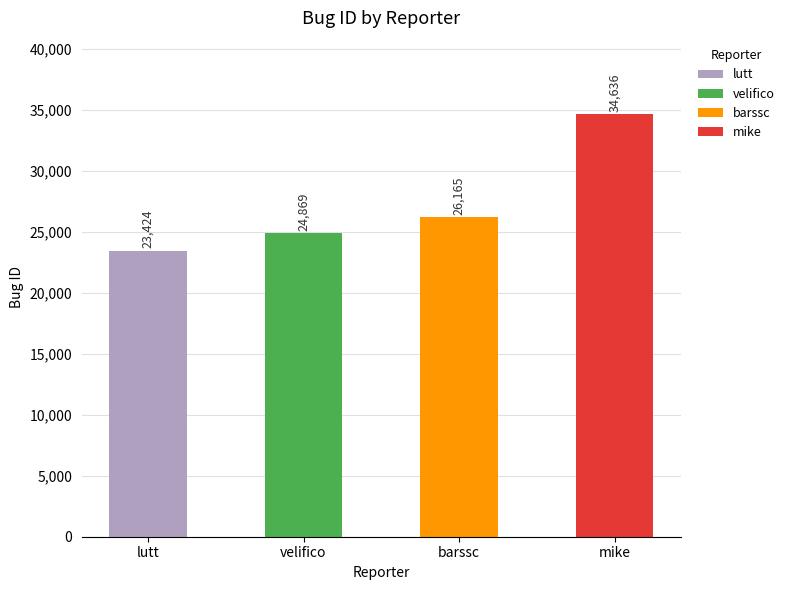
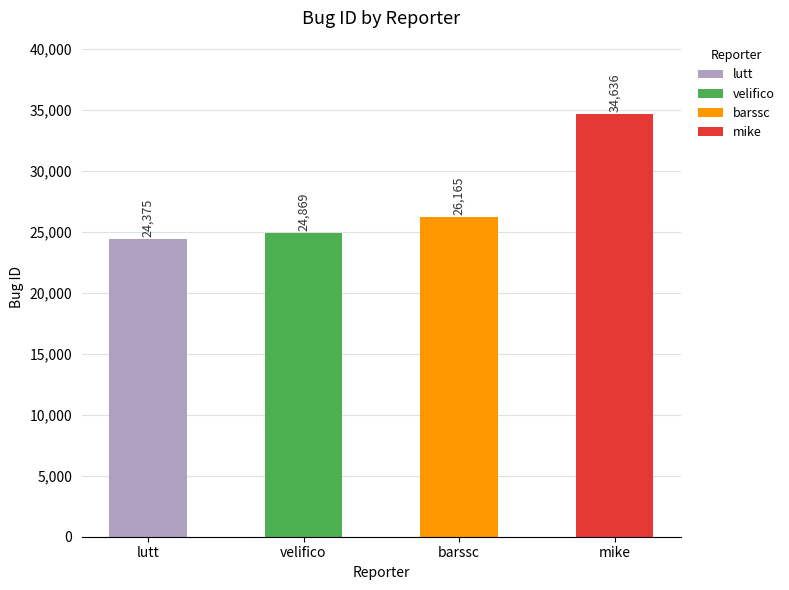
lutt: 23,424 -> 24,375
